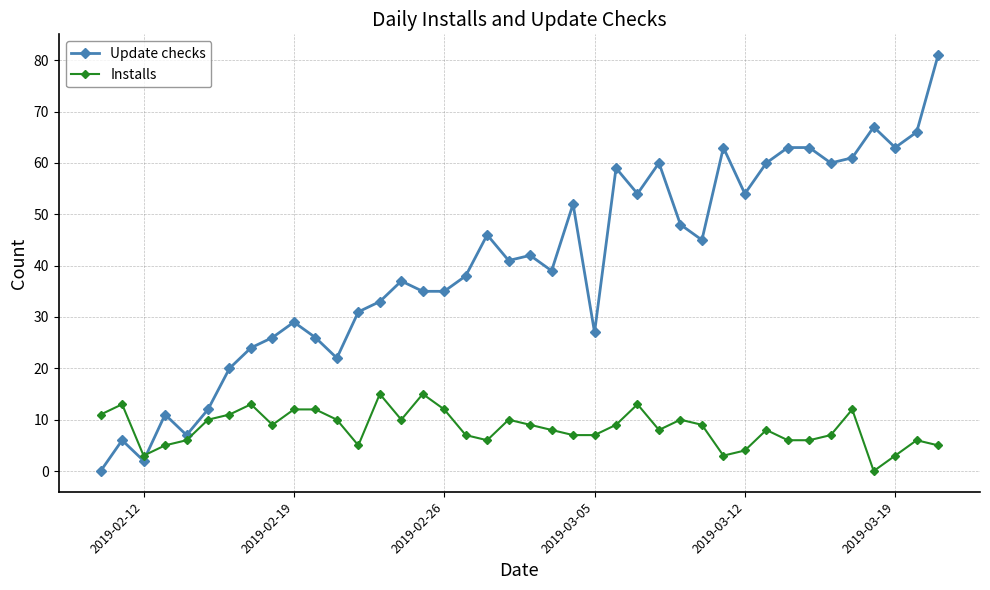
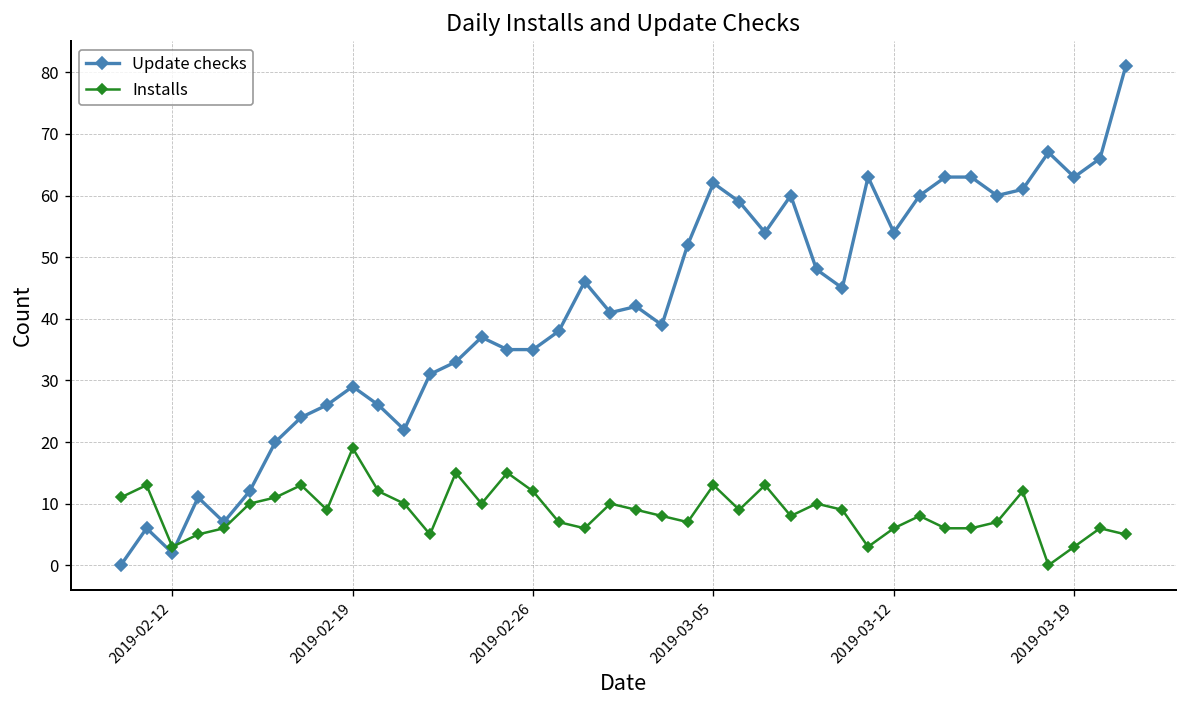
Installs, 2019-02-19: 12 -> 19
Update checks, 2019-03-05: 27 -> 62
Installs, 2019-03-05: 7 -> 13
Installs, 2019-03-12: 4 -> 6
